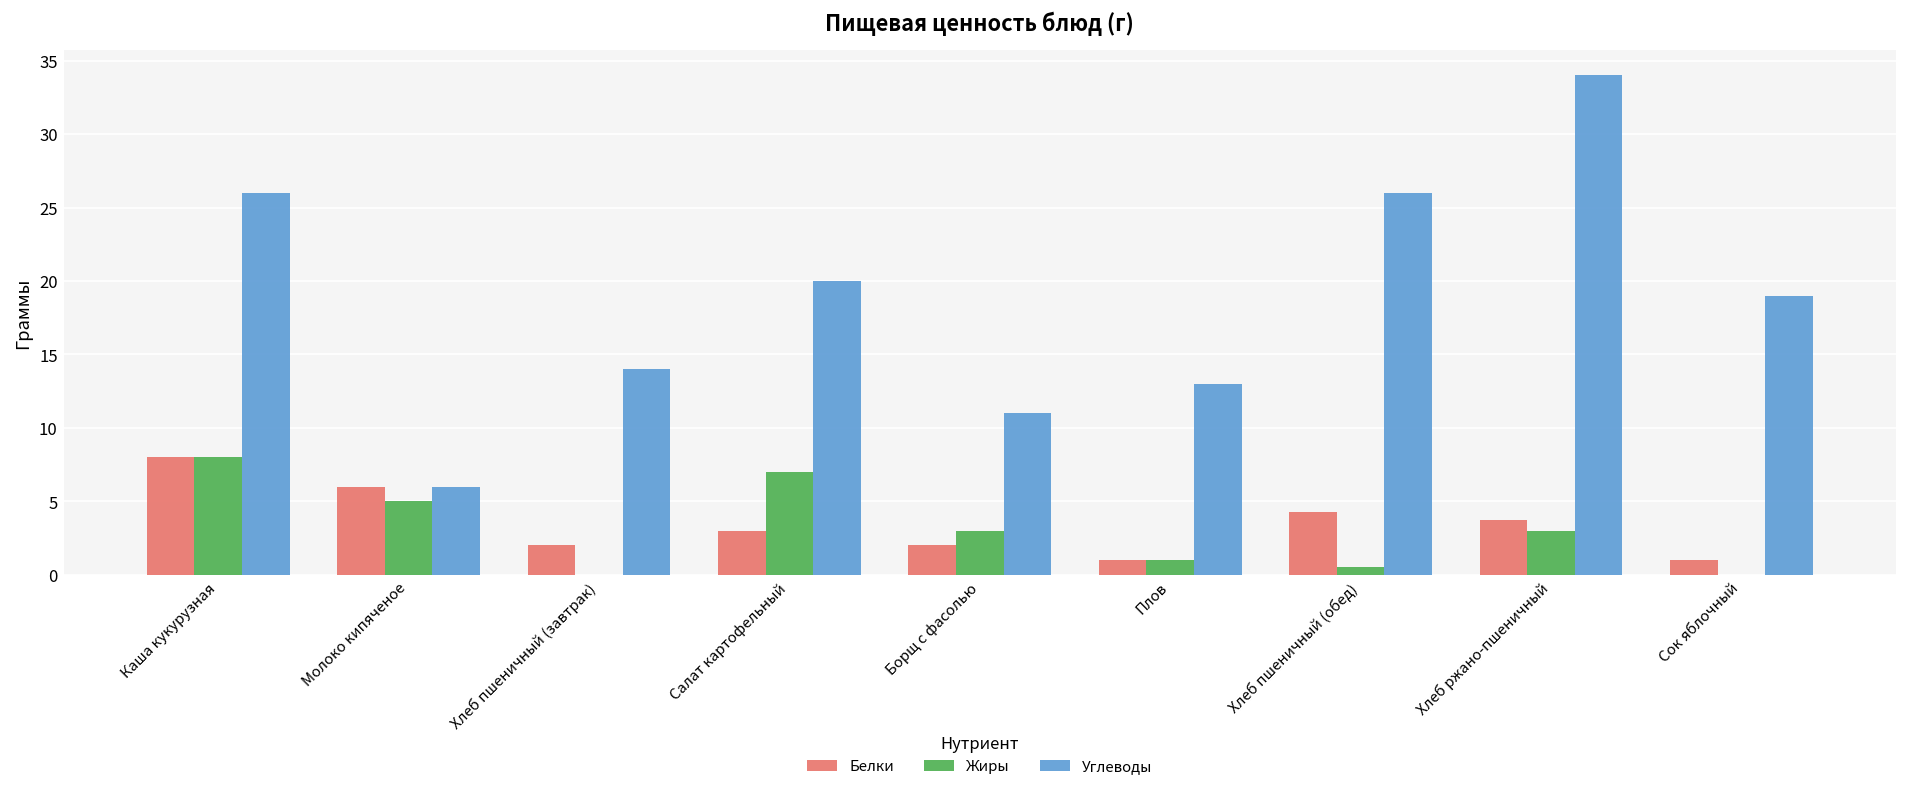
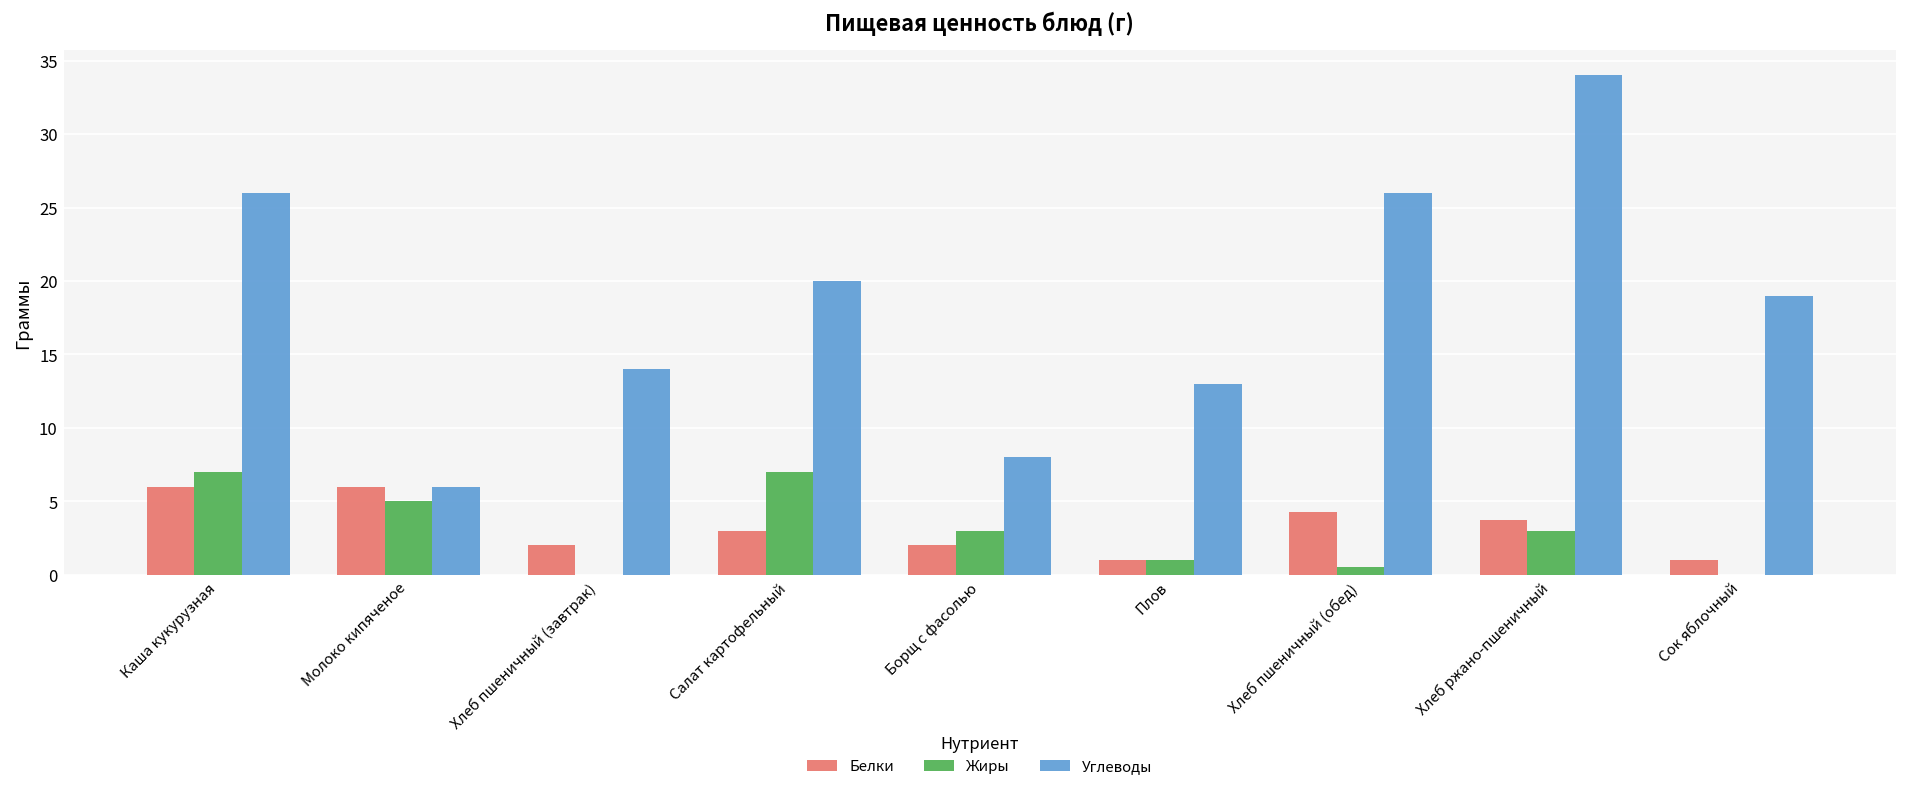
Белки, Каша кукурузная: 8 -> 6
Жиры, Каша кукурузная: 8 -> 7
Углеводы, Борщ с фасолью: 11 -> 8
